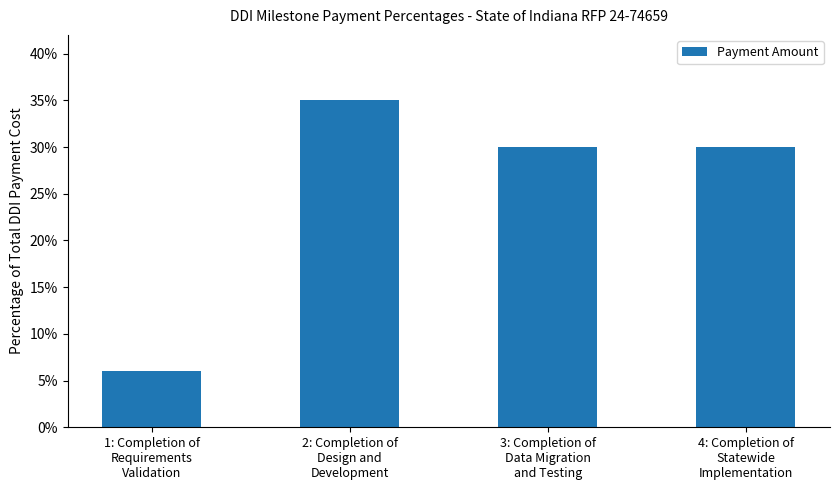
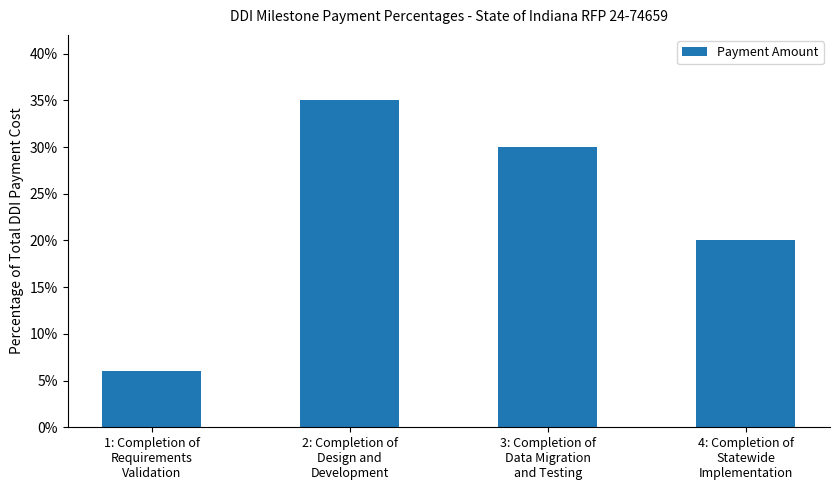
4: Completion of Statewide Implementation: 30% -> 20%
